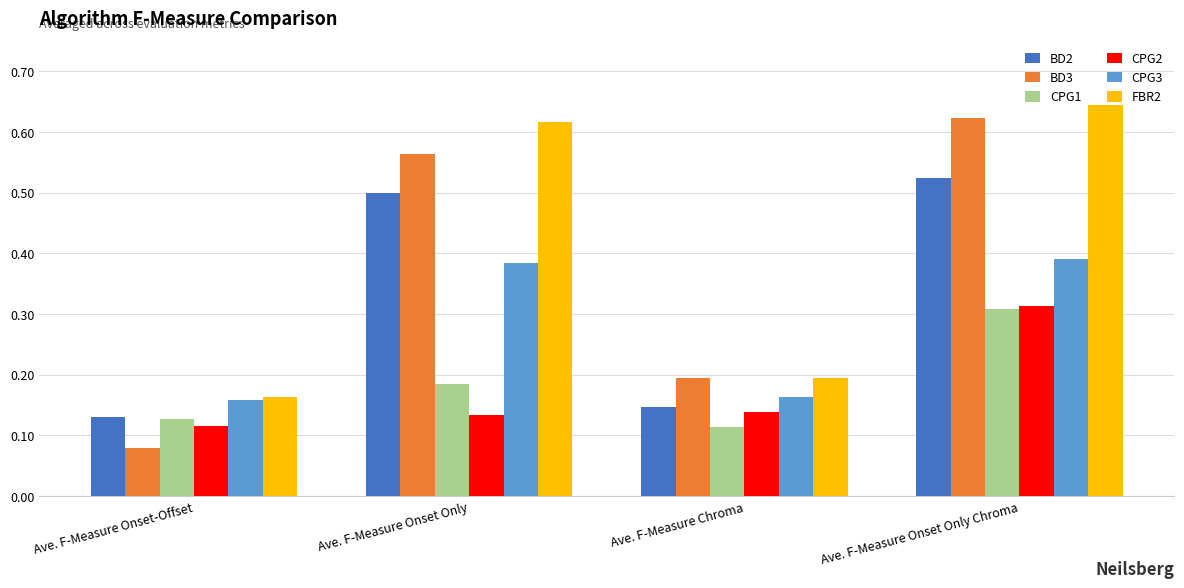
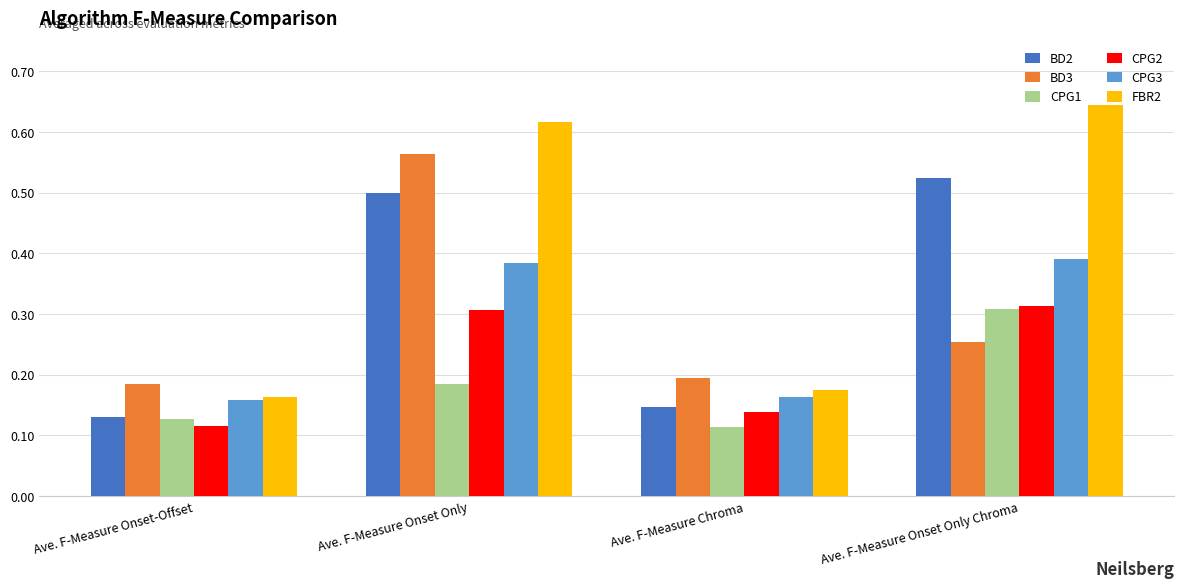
BD3, Ave. F-Measure Onset-Offset: 0.08 -> 0.19
CPG2, Ave. F-Measure Onset Only: 0.13 -> 0.31
FBR2, Ave. F-Measure Chroma: 0.19 -> 0.18
BD3, Ave. F-Measure Onset Only Chroma: 0.62 -> 0.25
